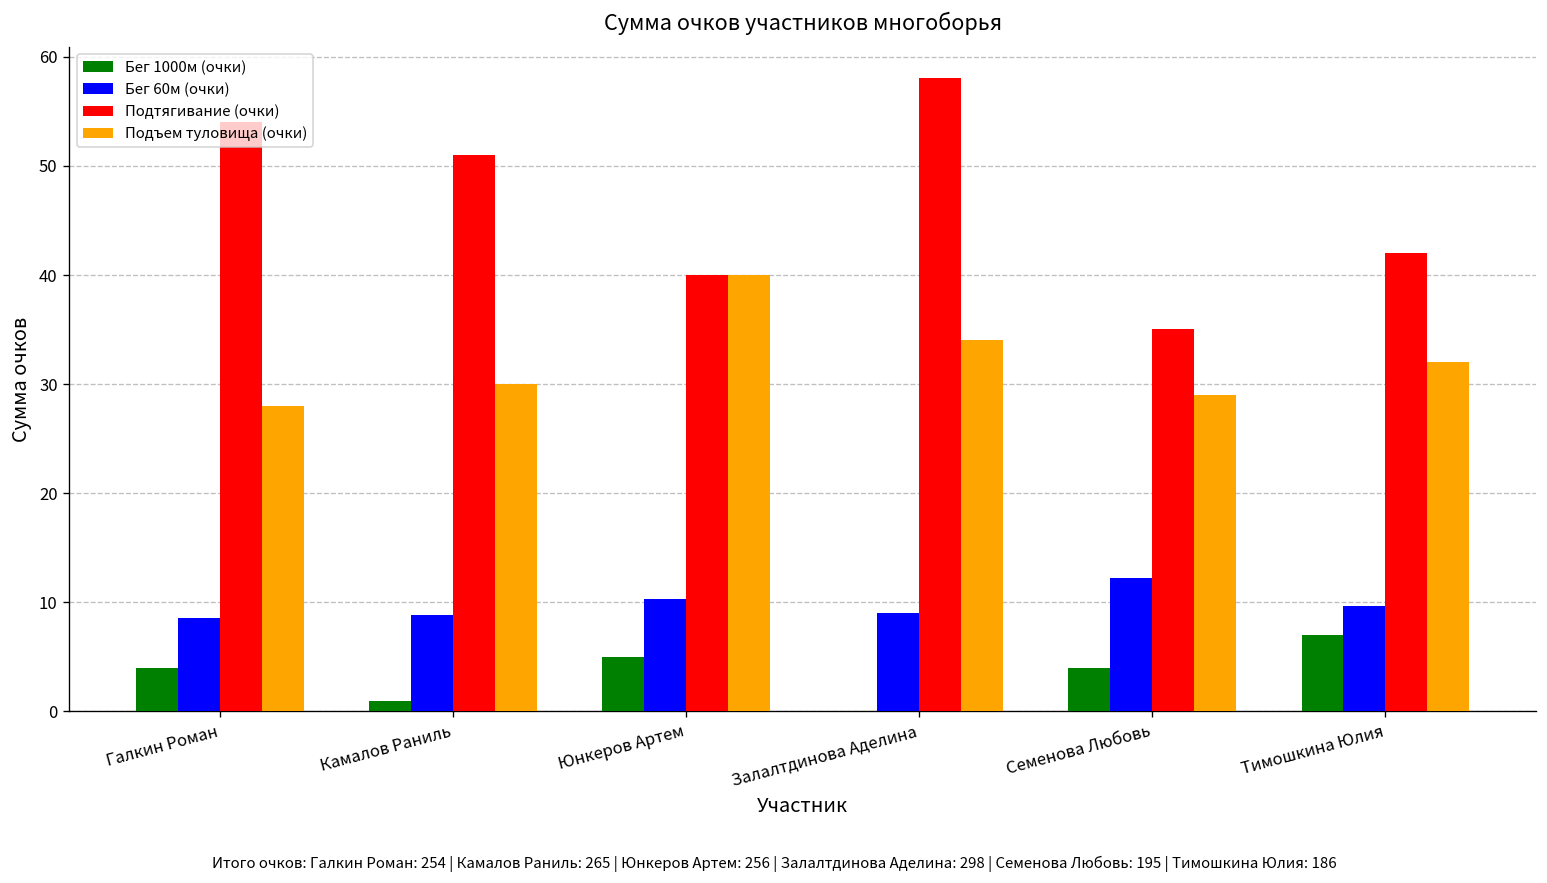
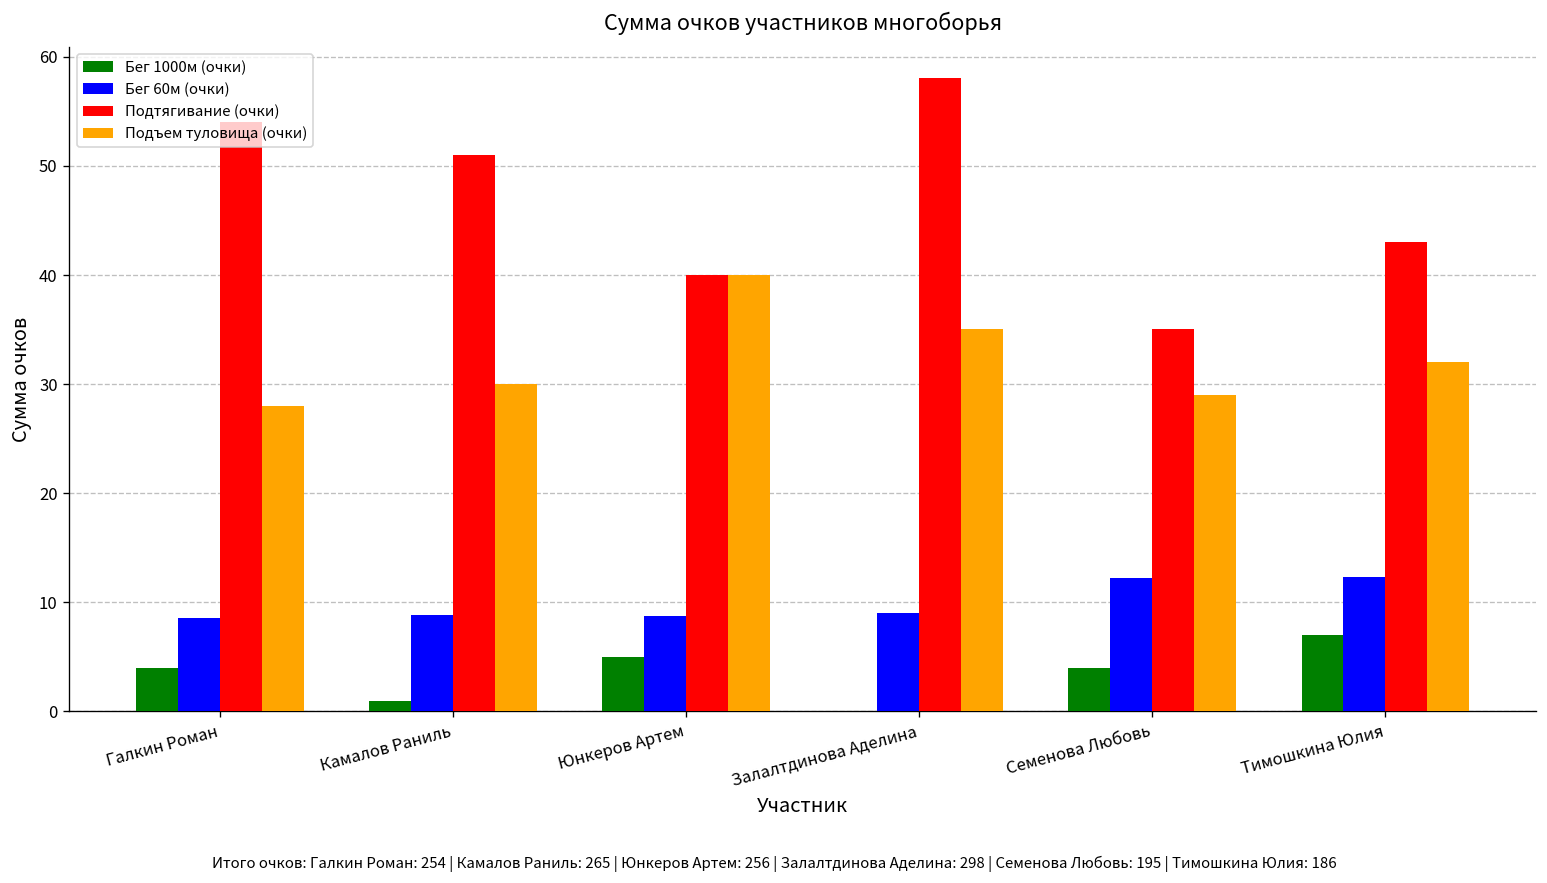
Бег 60м (очки), Юнкеров Артем: 10 -> 9
Подъем туловища (очки), Залалтдинова Аделина: 34 -> 35
Бег 60м (очки), Тимошкина Юлия: 10 -> 12
Подтягивание (очки), Тимошкина Юлия: 42 -> 43
